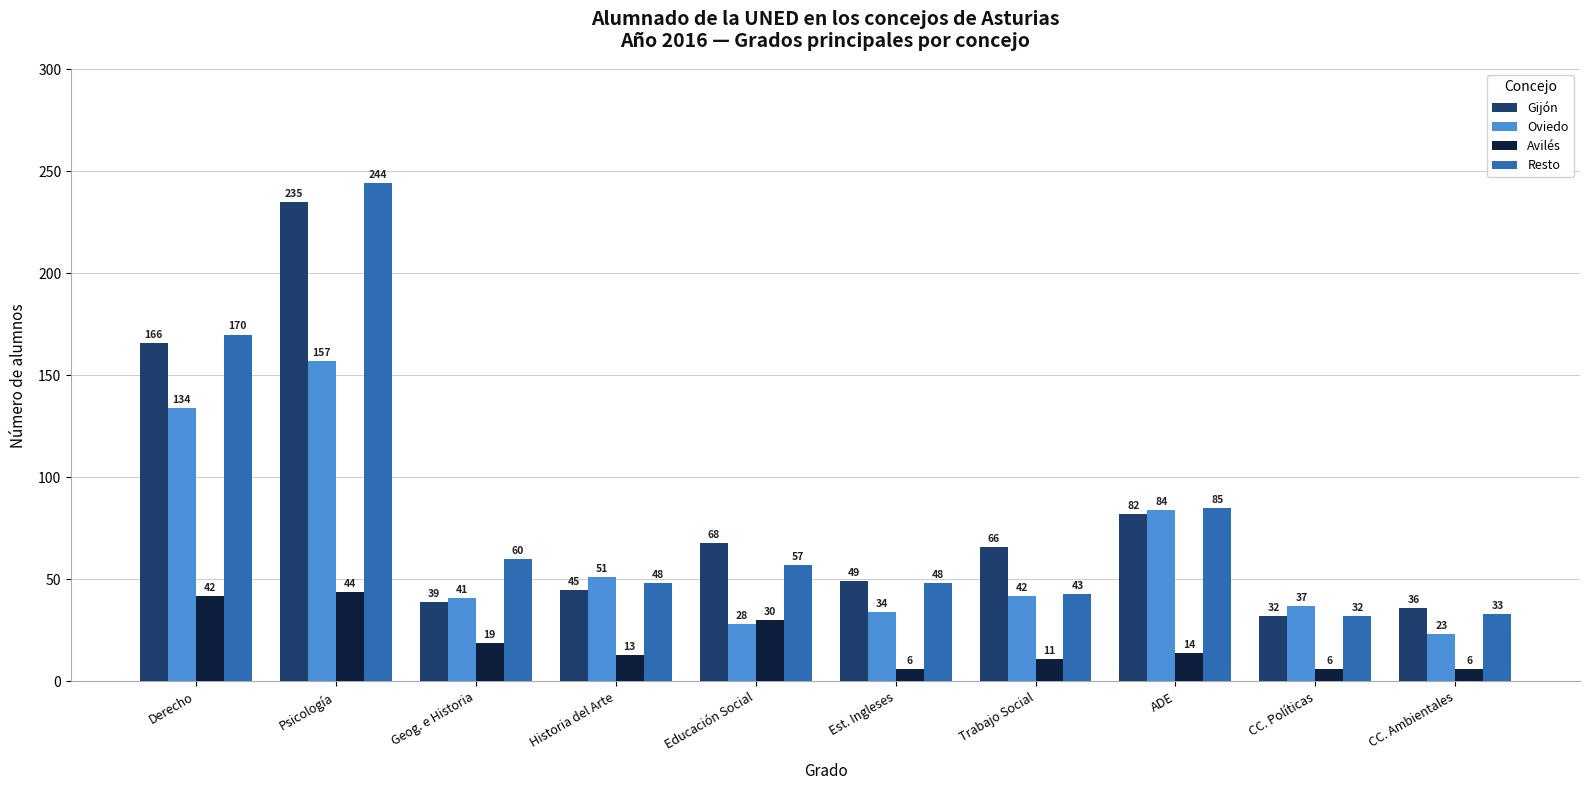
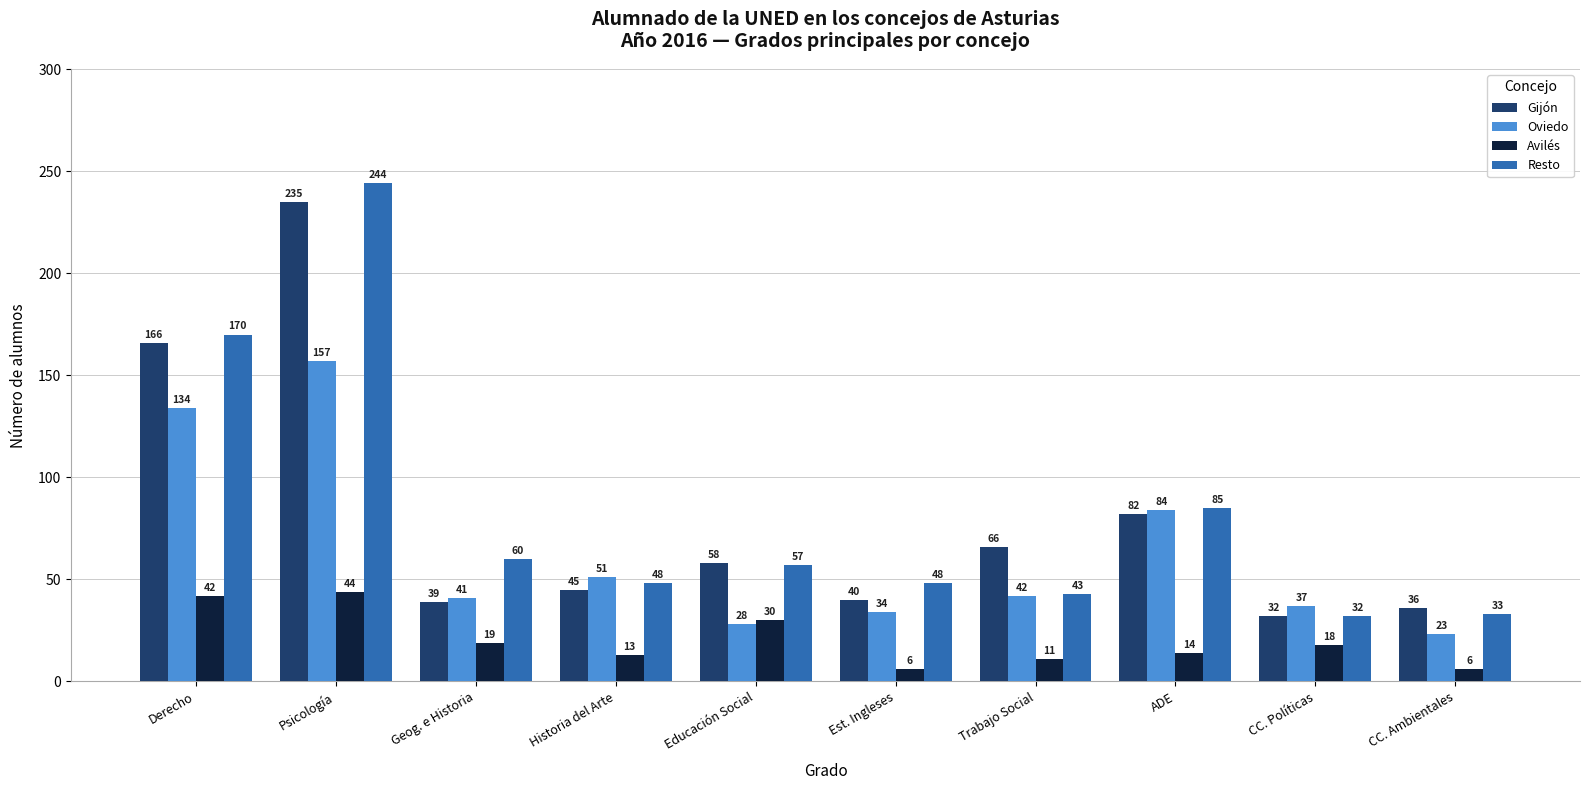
Gijón, Educación Social: 68 -> 58
Gijón, Est. Ingleses: 49 -> 40
Avilés, CC. Políticas: 6 -> 18
